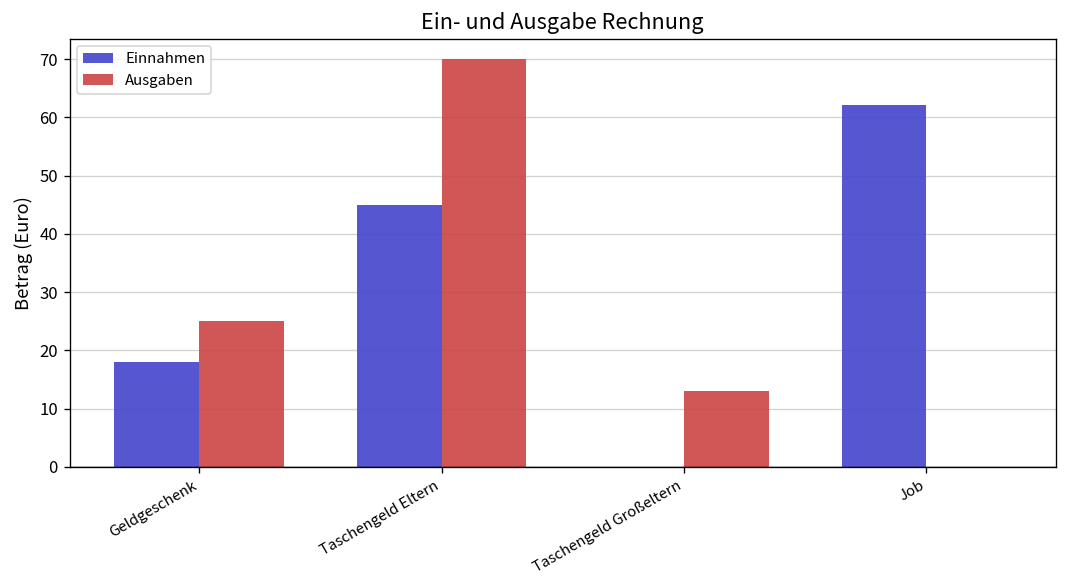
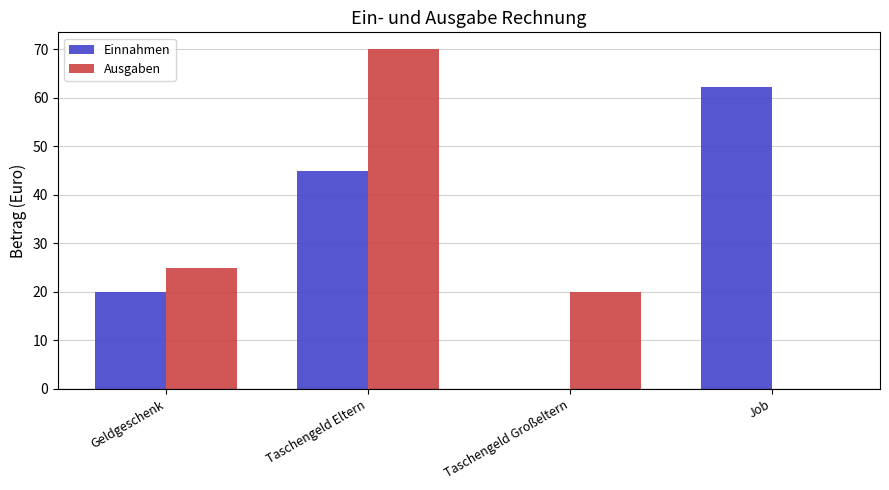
Einnahmen, Geldgeschenk: 18 -> 20
Ausgaben, Taschengeld Großeltern: 13 -> 20
